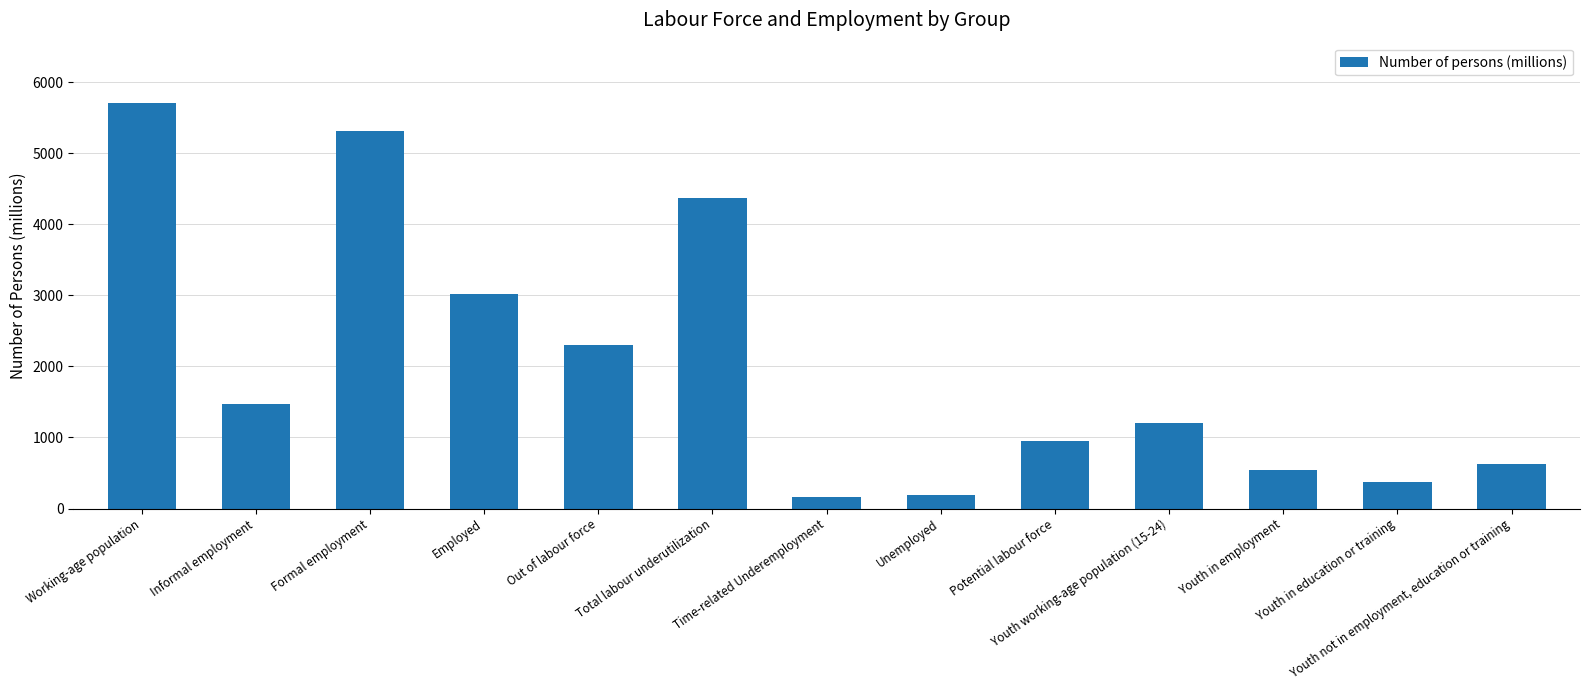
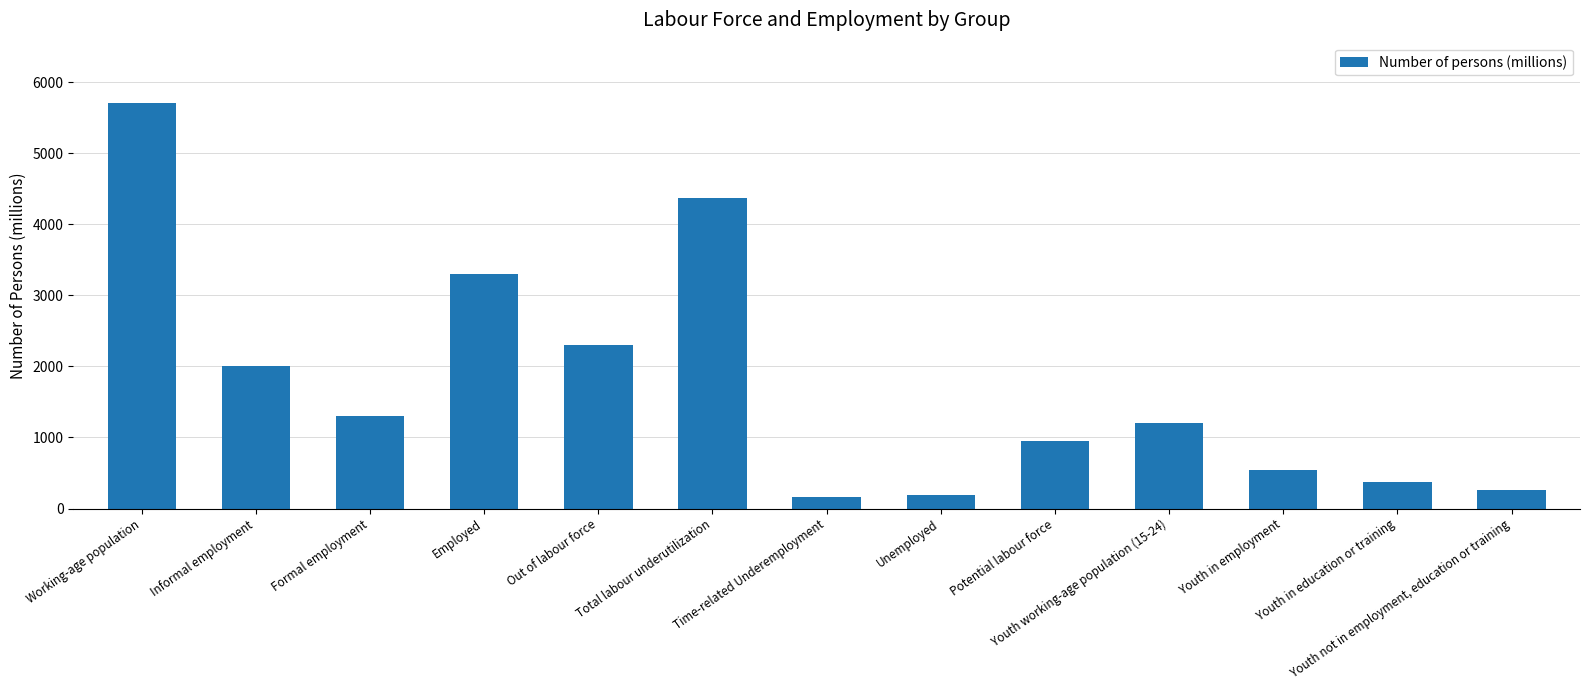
Informal employment: 1500 -> 2000
Formal employment: 5300 -> 1300
Employed: 3000 -> 3300
Youth not in employment, education or training: 600 -> 300
